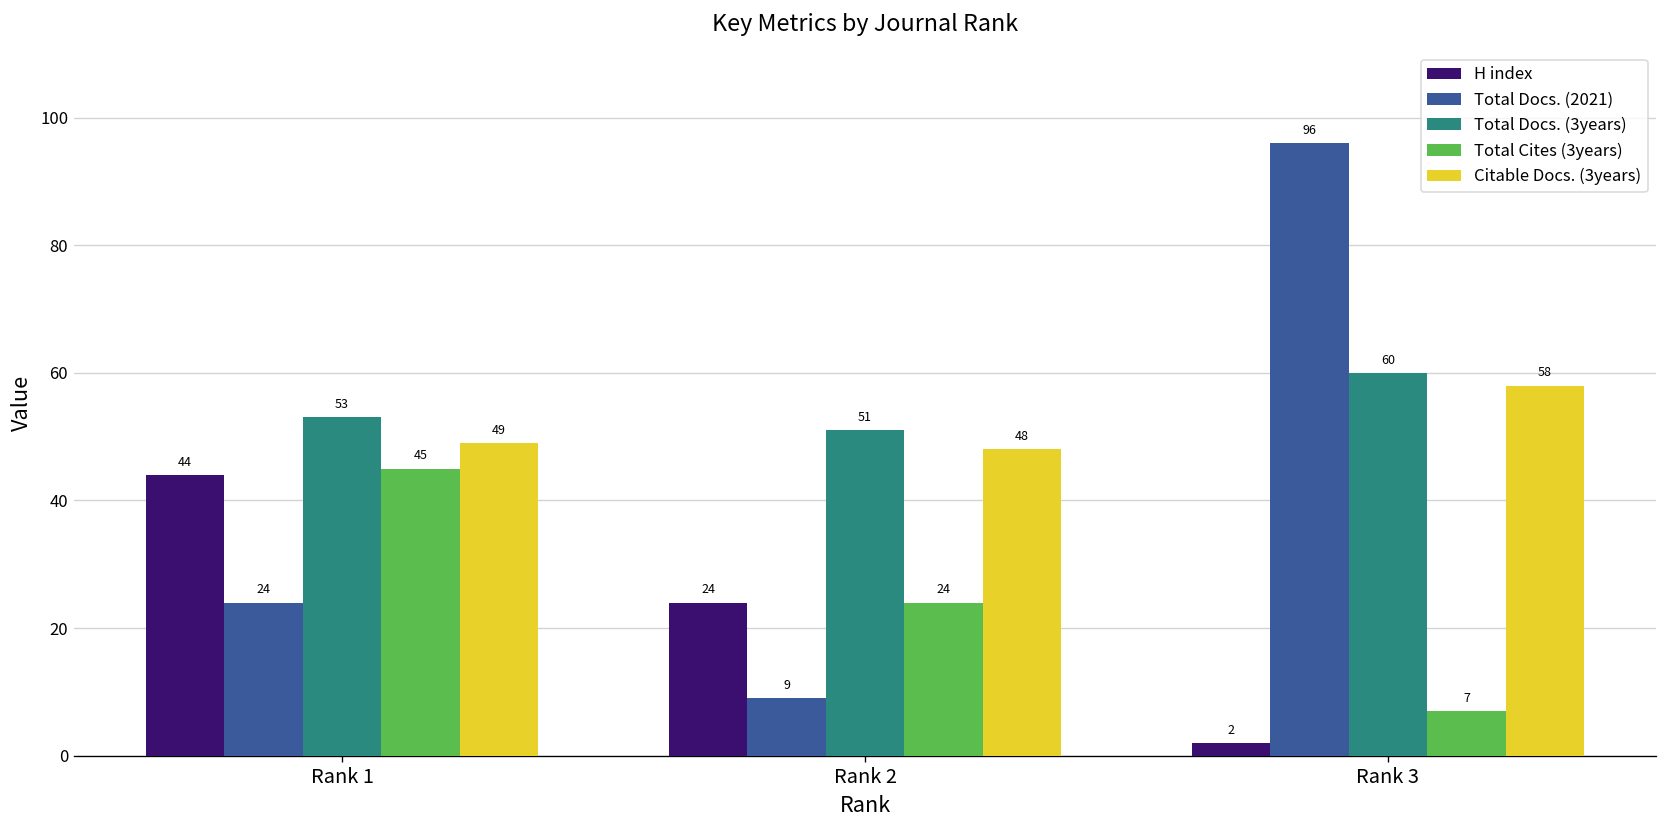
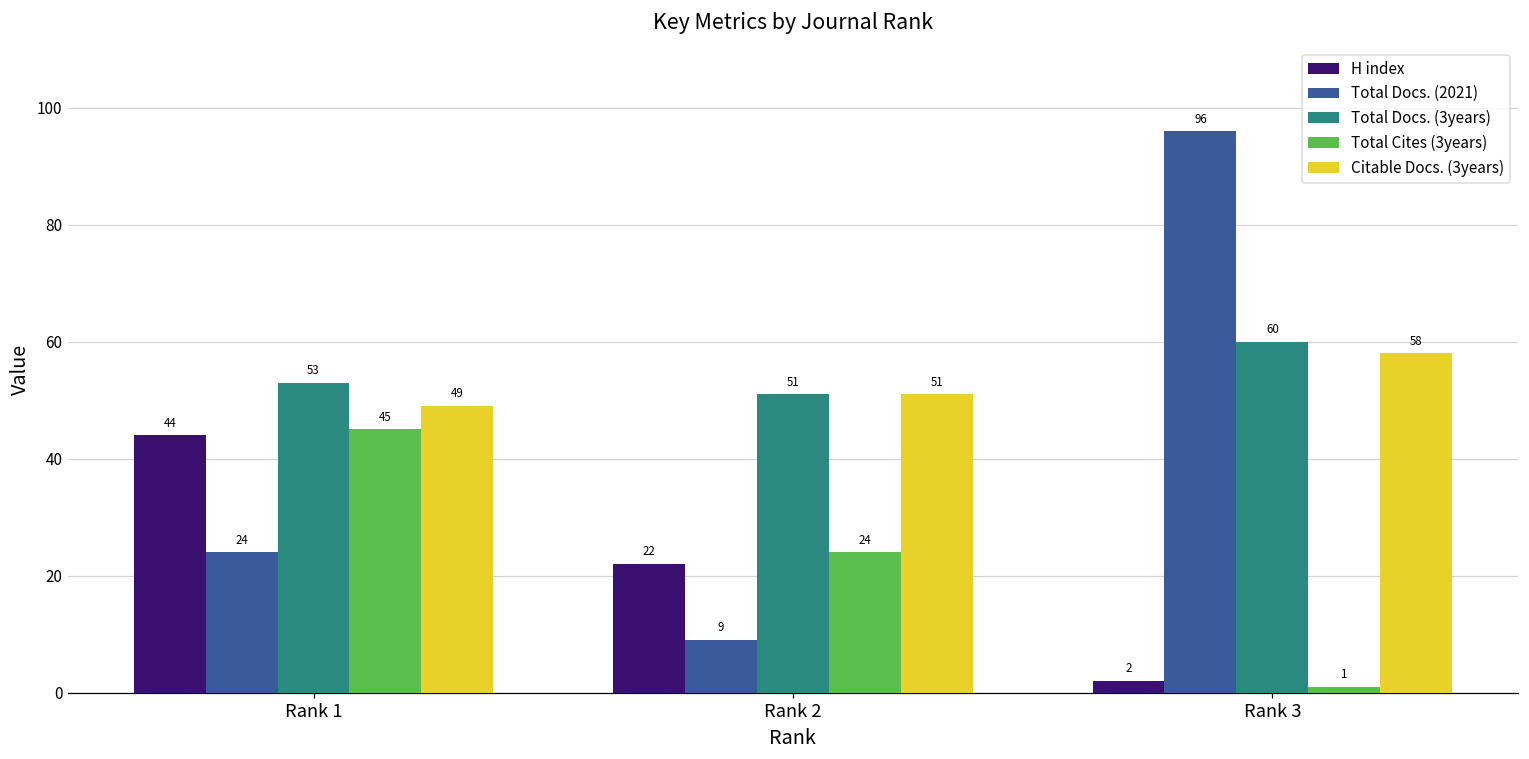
H index, Rank 2: 24 -> 22
Citable Docs. (3years), Rank 2: 48 -> 51
Total Cites (3years), Rank 3: 7 -> 1
